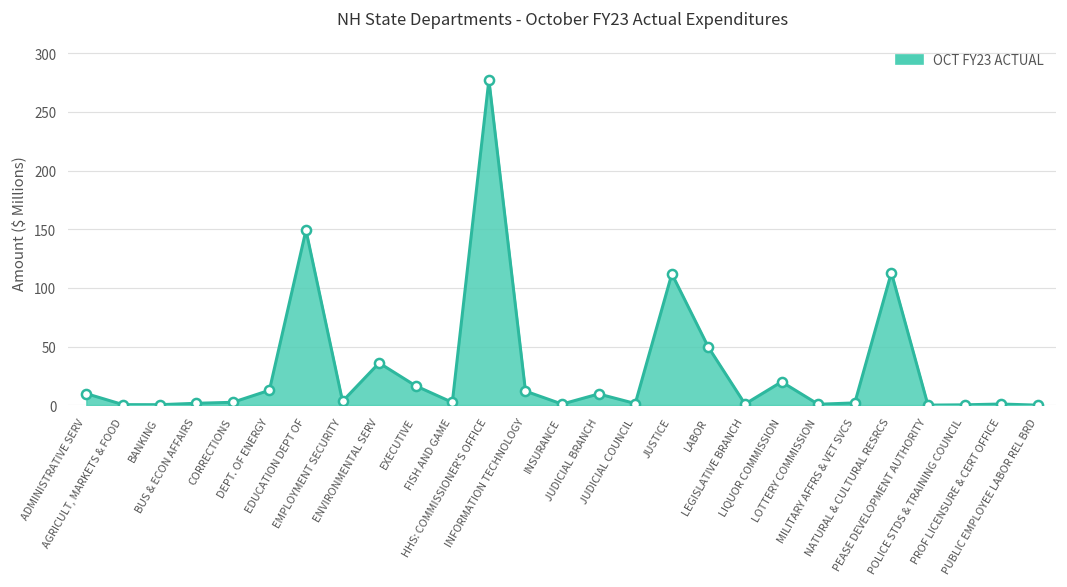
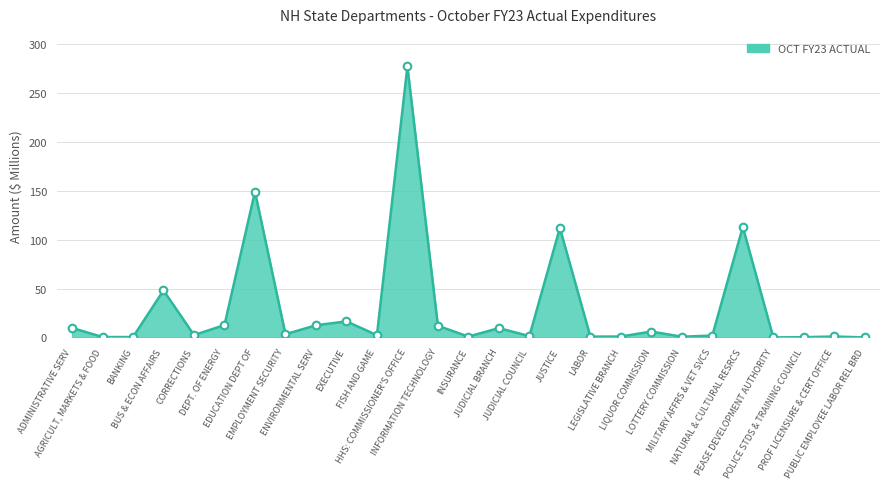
BUS & ECON AFFAIRS: 0 -> 50
ENVIRONMENTAL SERV: 40 -> 10
LABOR: 50 -> 0
LIQUOR COMMISSION: 20 -> 10
